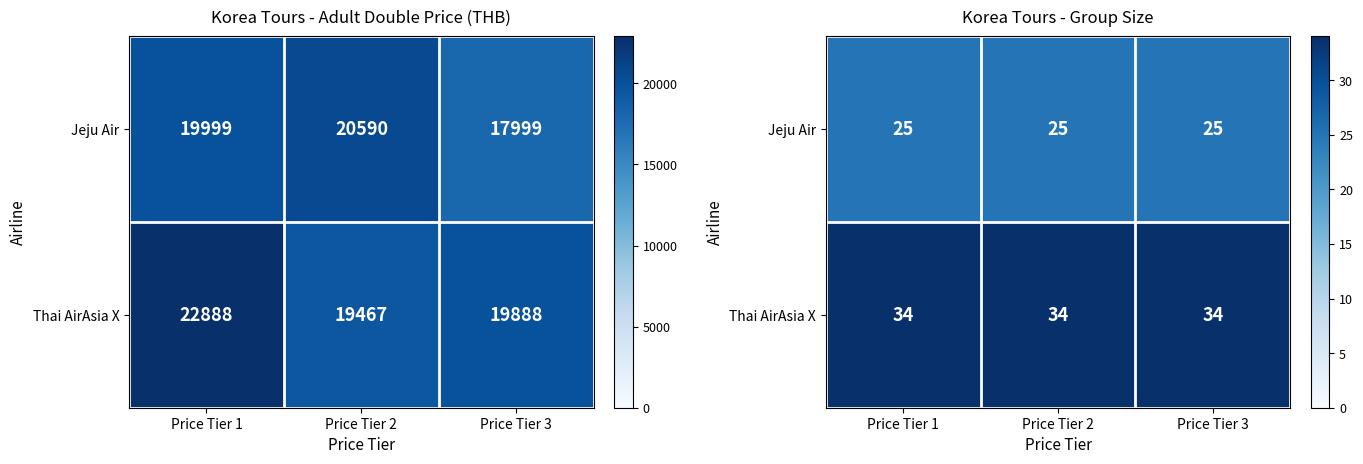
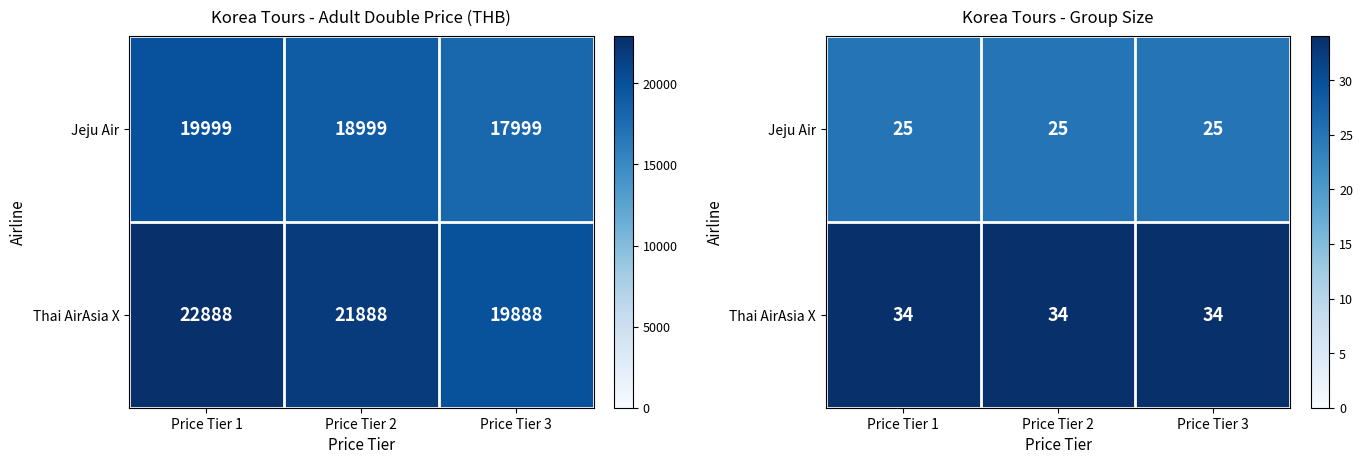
Korea Tours - Adult Double Price (THB), Jeju Air, Price Tier 2: 20590 -> 18999
Korea Tours - Adult Double Price (THB), Thai AirAsia X, Price Tier 2: 19467 -> 21888
